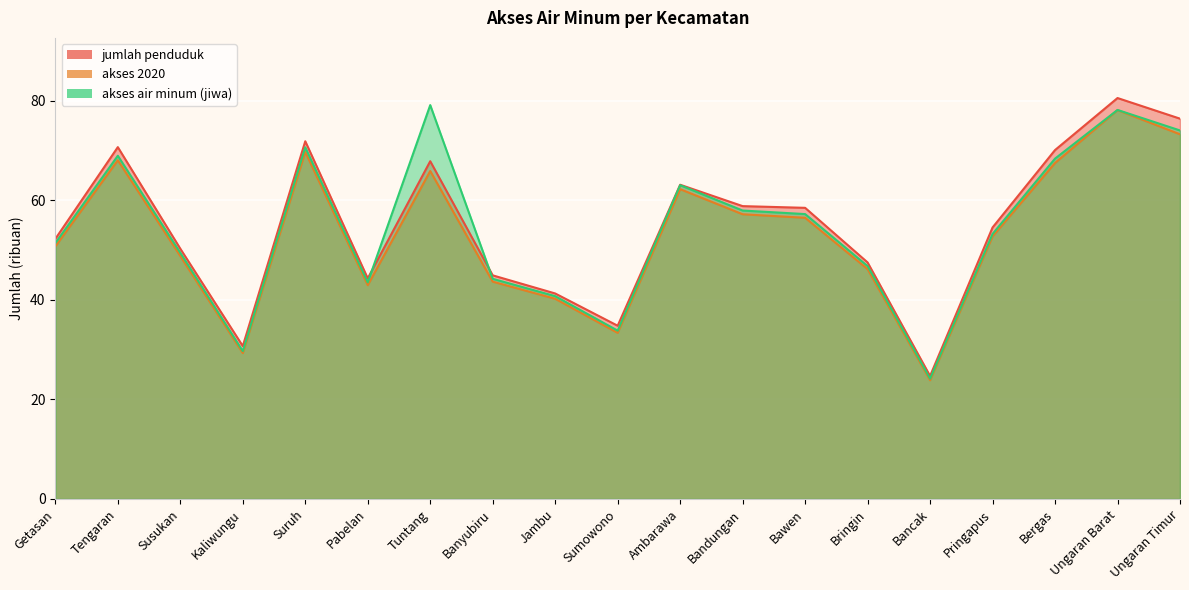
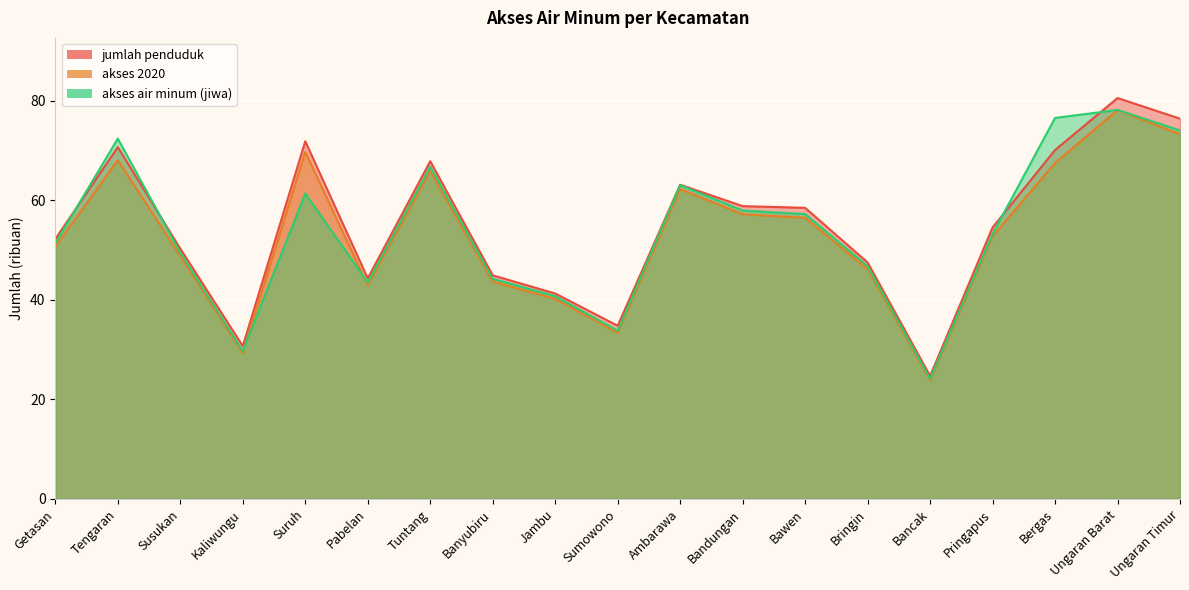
akses air minum (jiwa), Tengaran: 69 -> 72
akses air minum (jiwa), Suruh: 71 -> 61
akses air minum (jiwa), Tuntang: 79 -> 67
akses air minum (jiwa), Bergas: 68 -> 77
